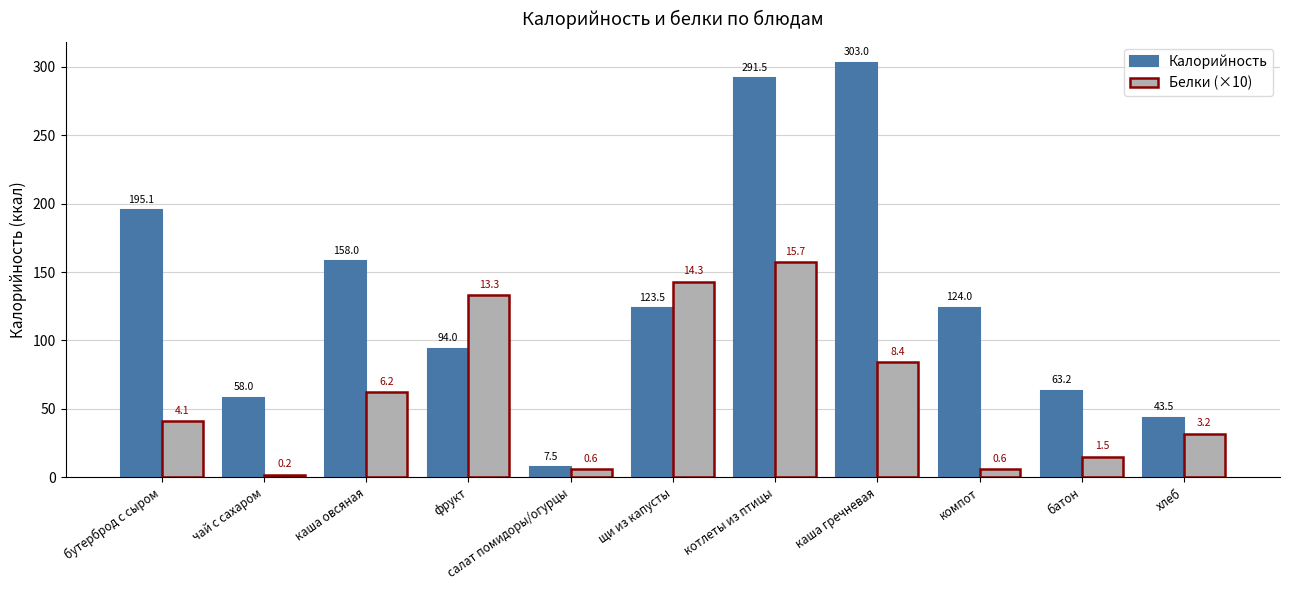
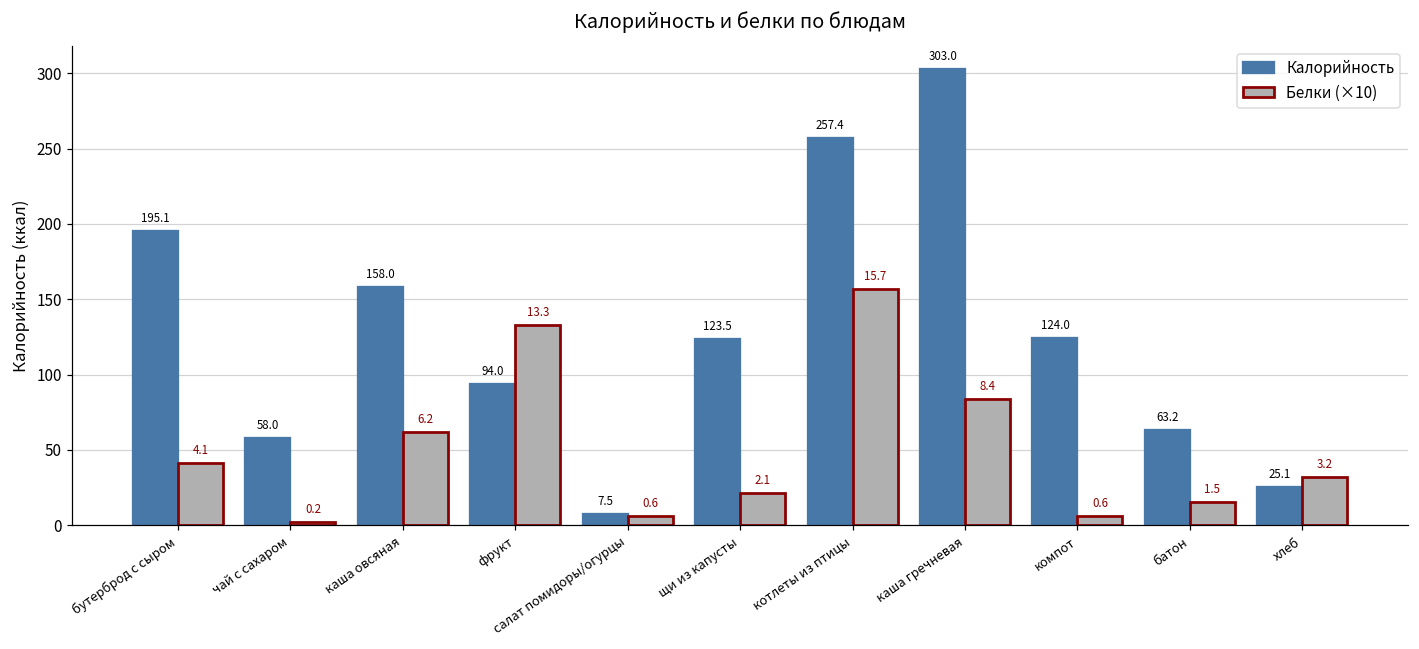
Белки (×10), щи из капусты: 14.3 -> 2.1
Калорийность, котлеты из птицы: 291.5 -> 257.4
Калорийность, хлеб: 43.5 -> 25.1
